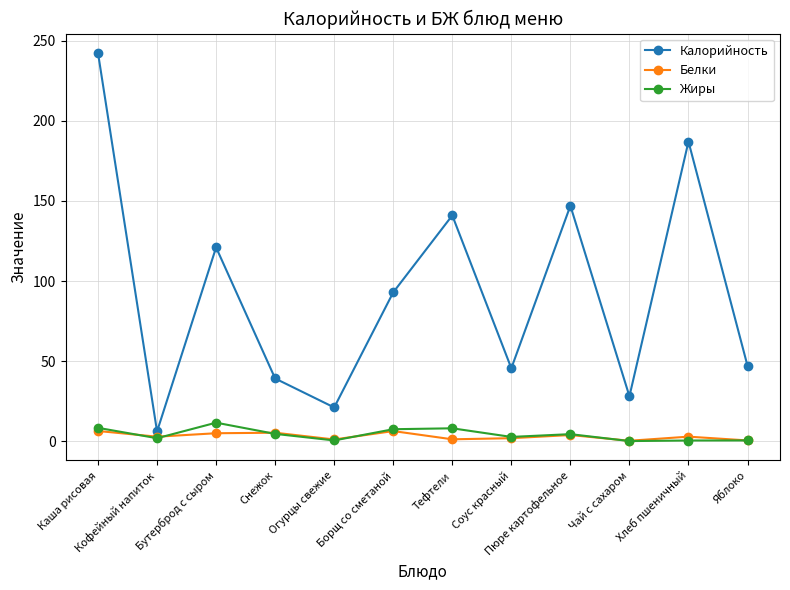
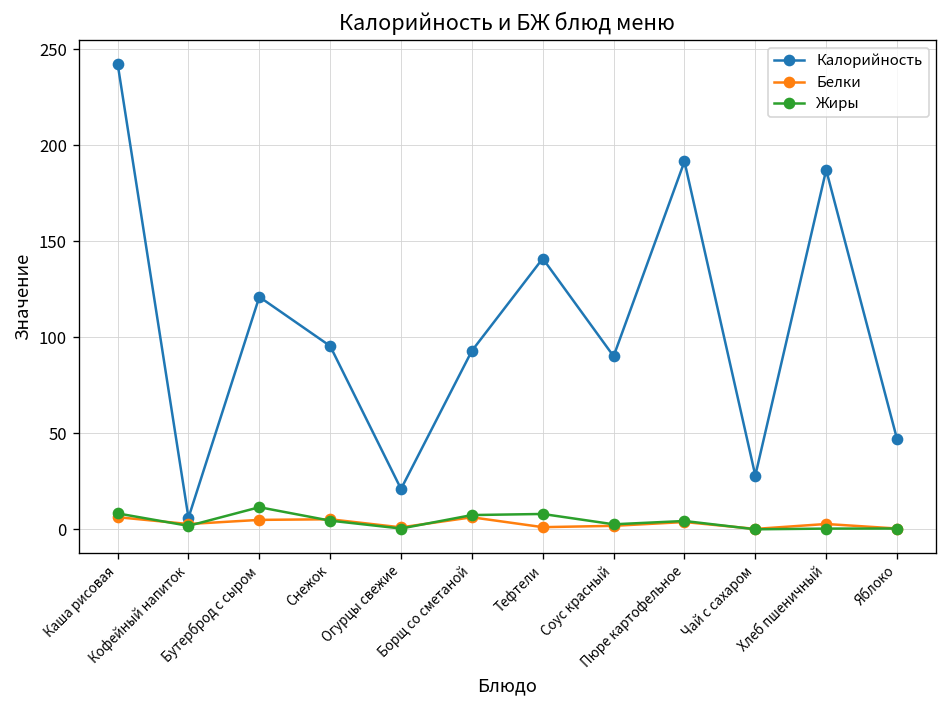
Калорийность, Снежок: 39 -> 95
Калорийность, Соус красный: 46 -> 90
Калорийность, Пюре картофельное: 147 -> 191
